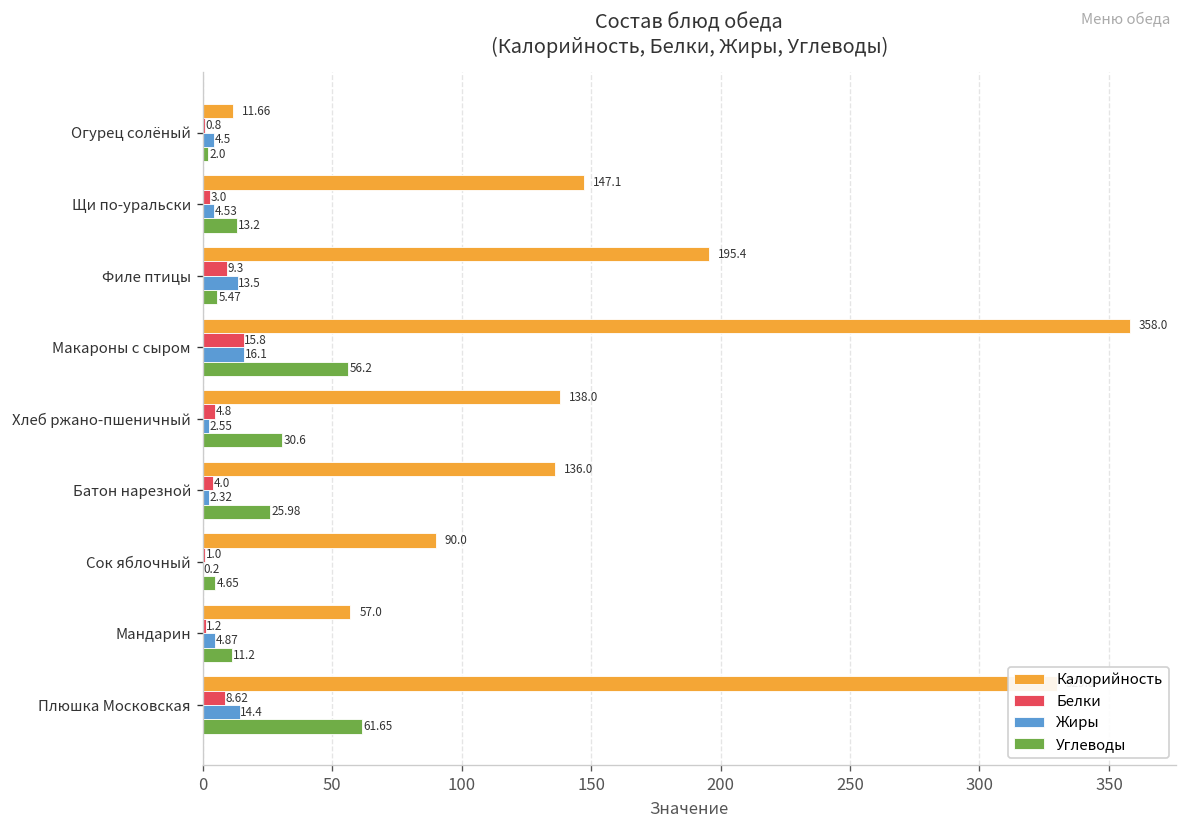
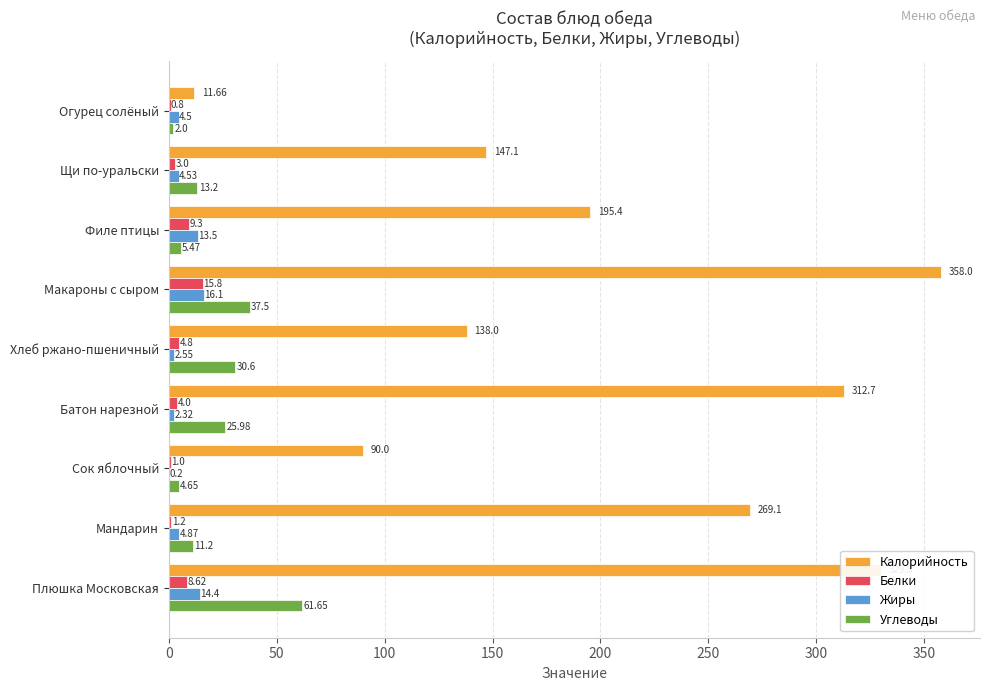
Углеводы, Макароны с сыром: 56.2 -> 37.5
Калорийность, Батон нарезной: 136.0 -> 312.7
Калорийность, Мандарин: 57.0 -> 269.1
